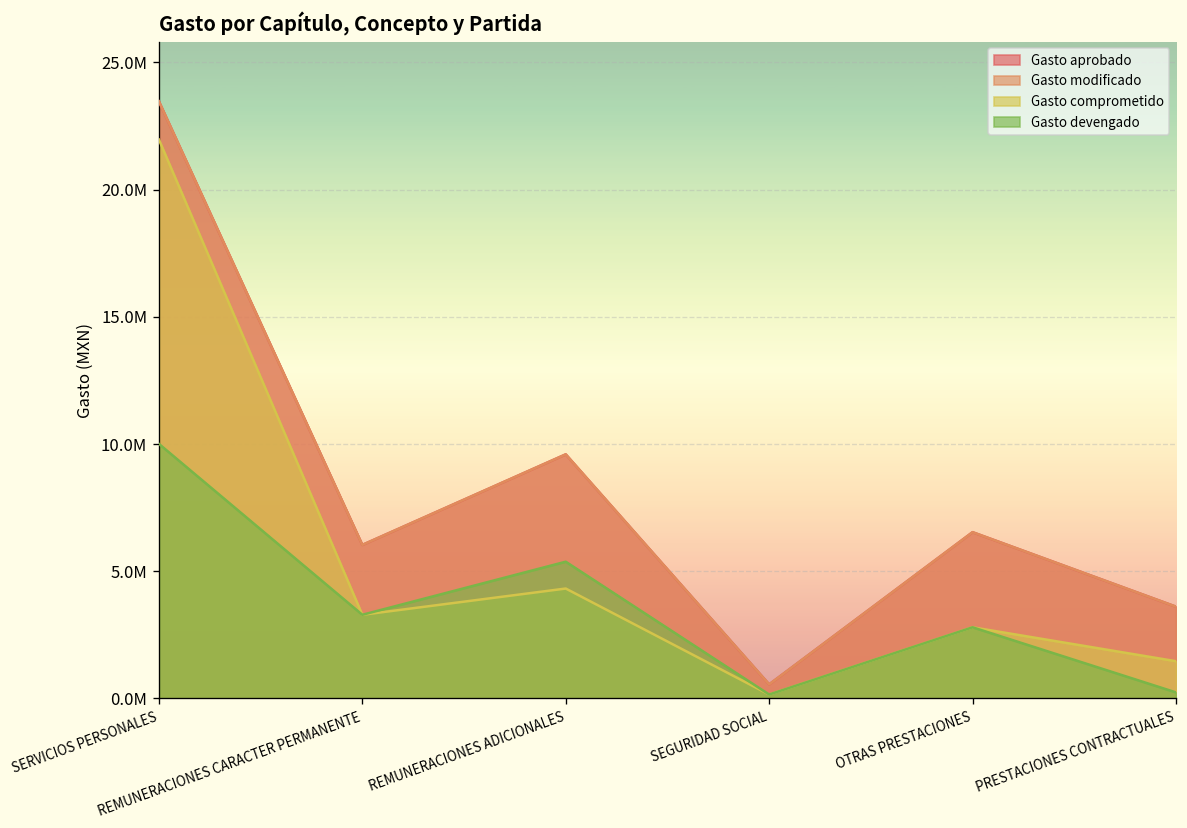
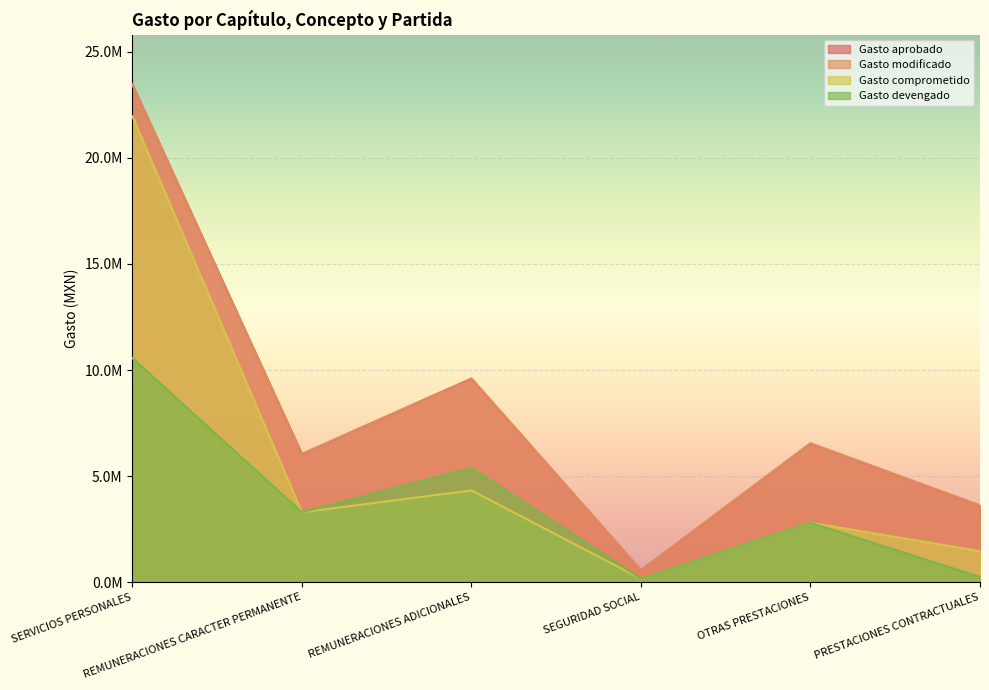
Gasto devengado, SERVICIOS PERSONALES: 10000000 -> 10600000
